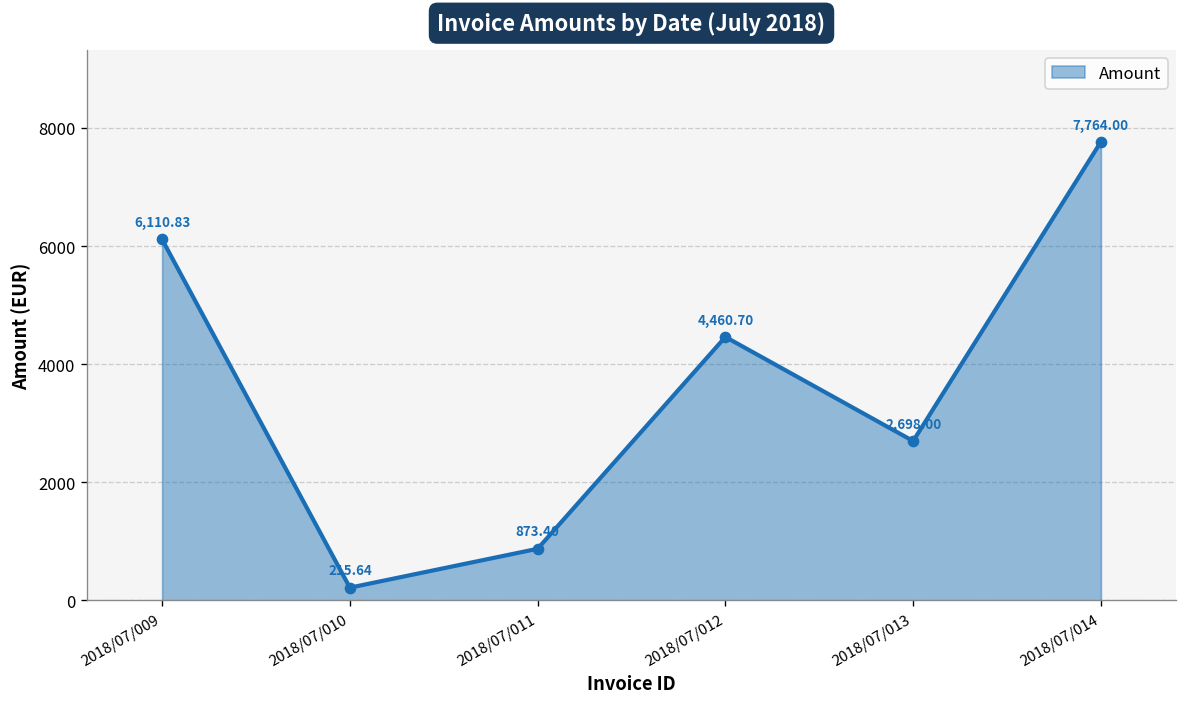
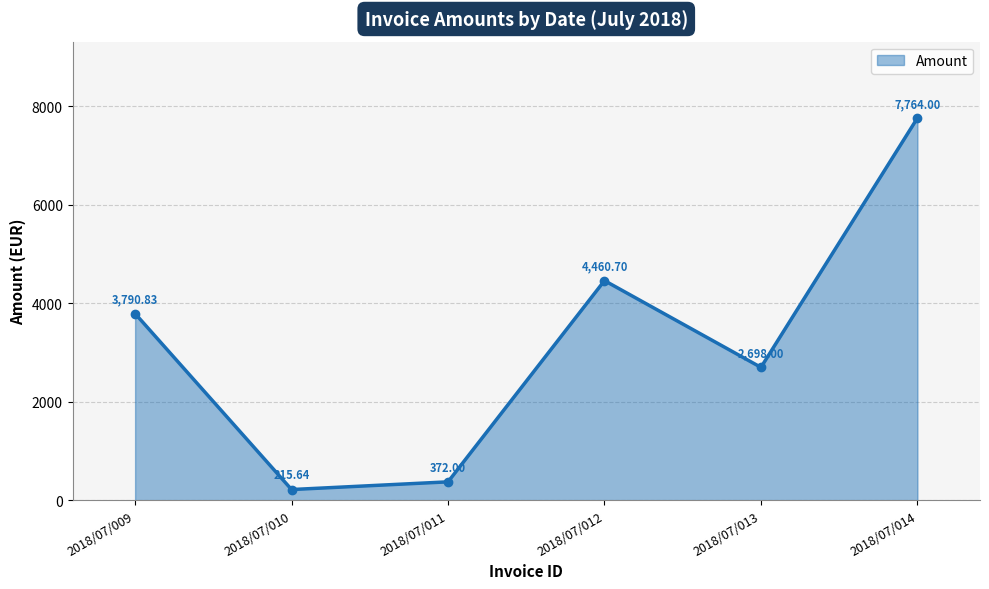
2018/07/009: 6,110.83 -> 3,790.83
2018/07/011: 873.40 -> 372.00
